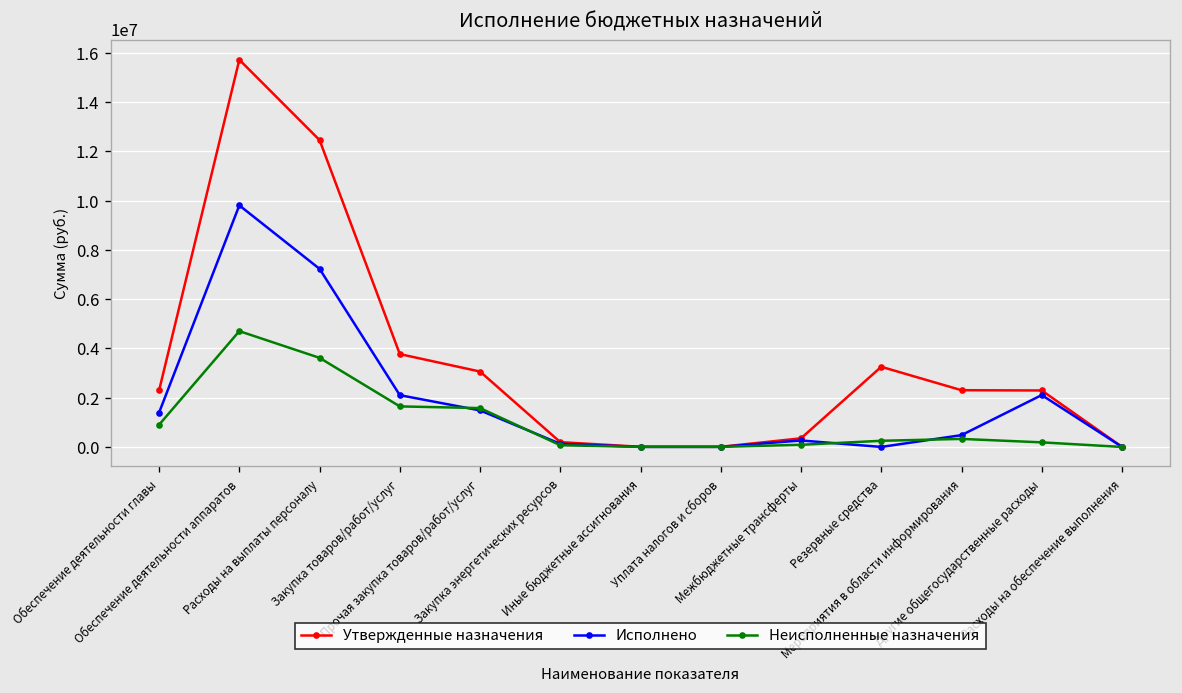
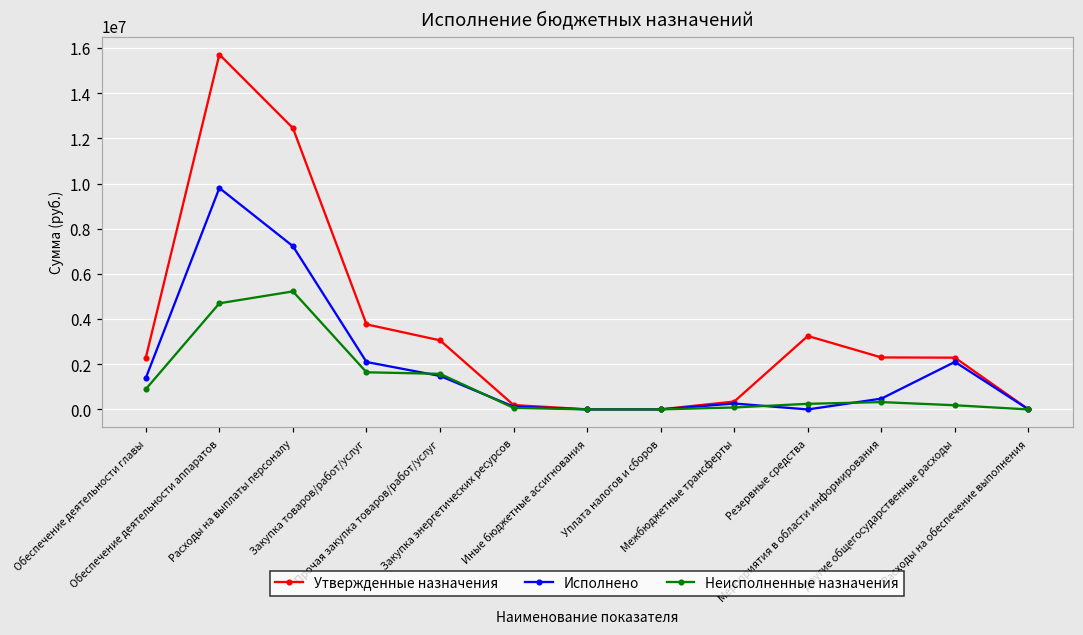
Неисполненные назначения, Расходы на выплаты персоналу: 3600000 -> 5200000
